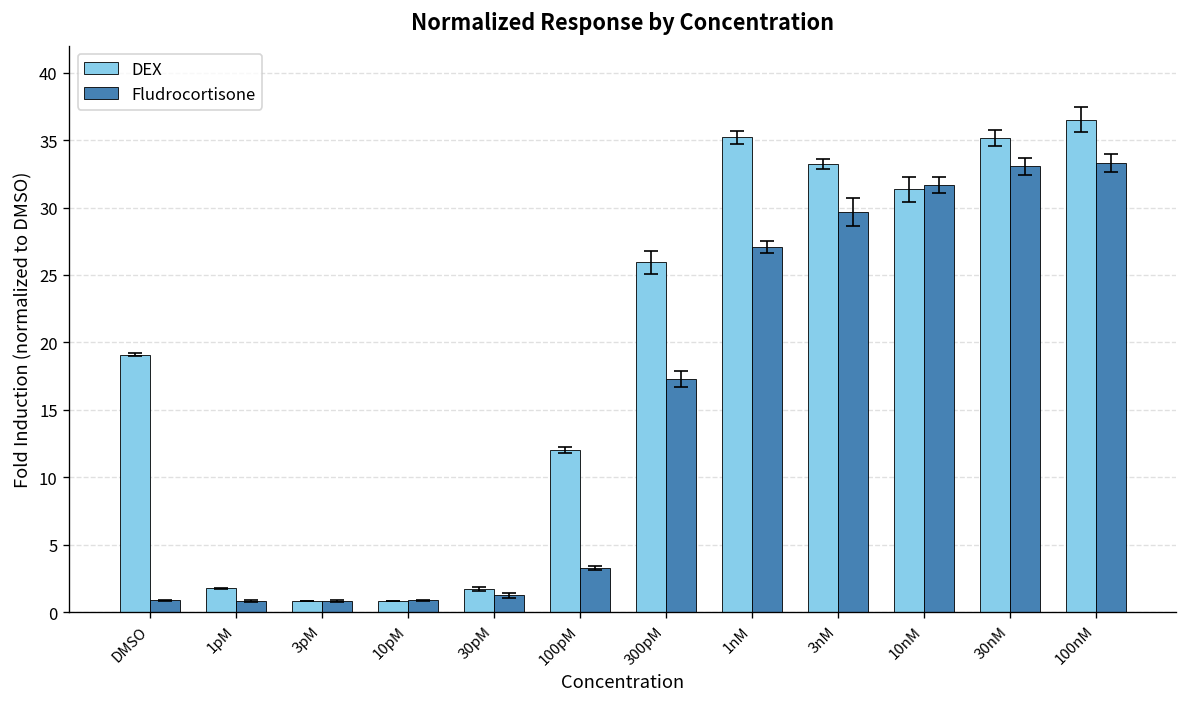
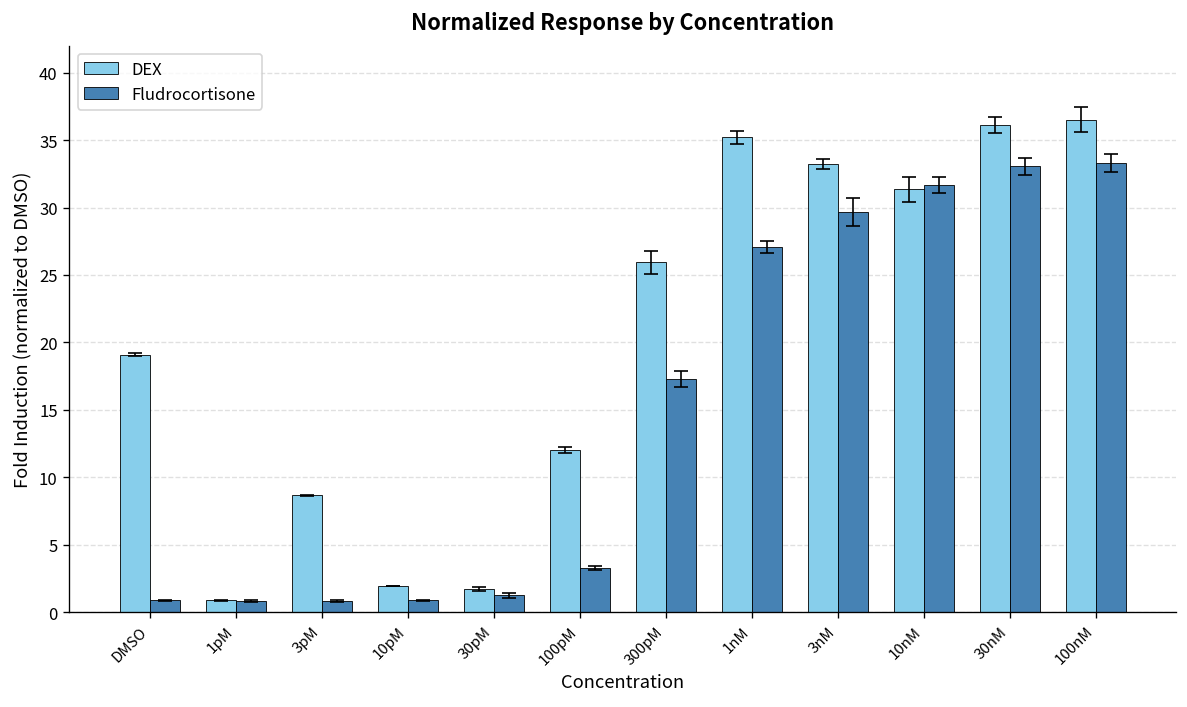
DEX, 1pM: 1.8 -> 0.9
DEX, 3pM: 0.8 -> 8.7
DEX, 10pM: 0.8 -> 1.9
DEX, 30nM: 35.2 -> 36.1
